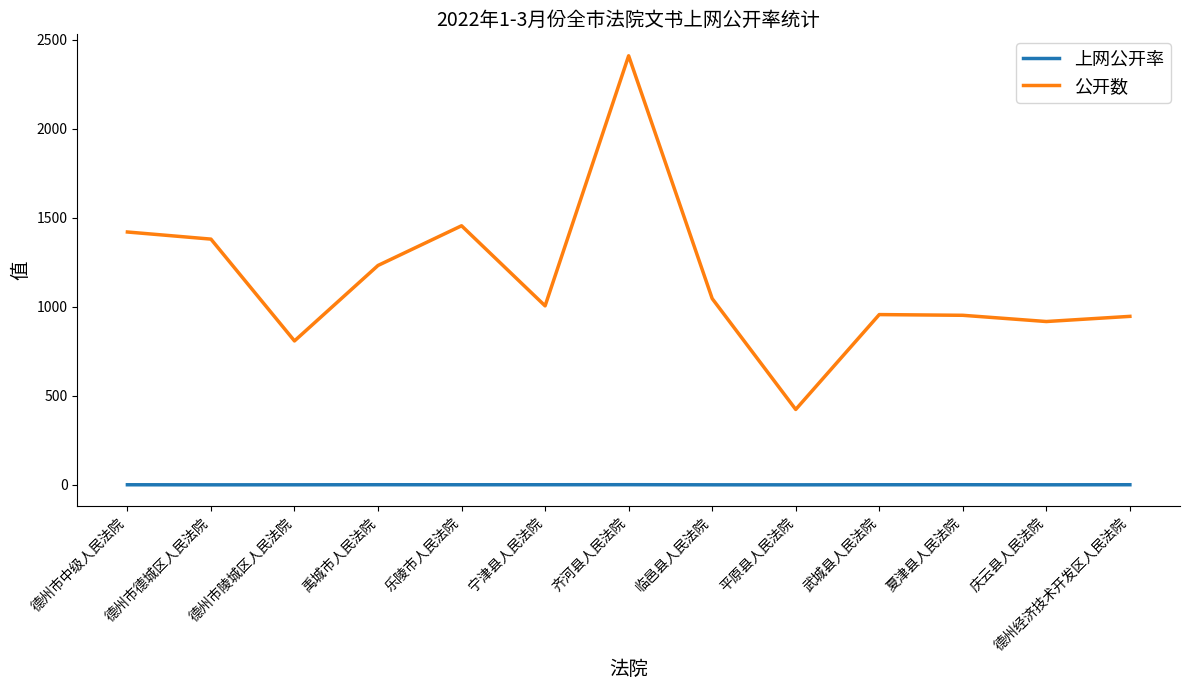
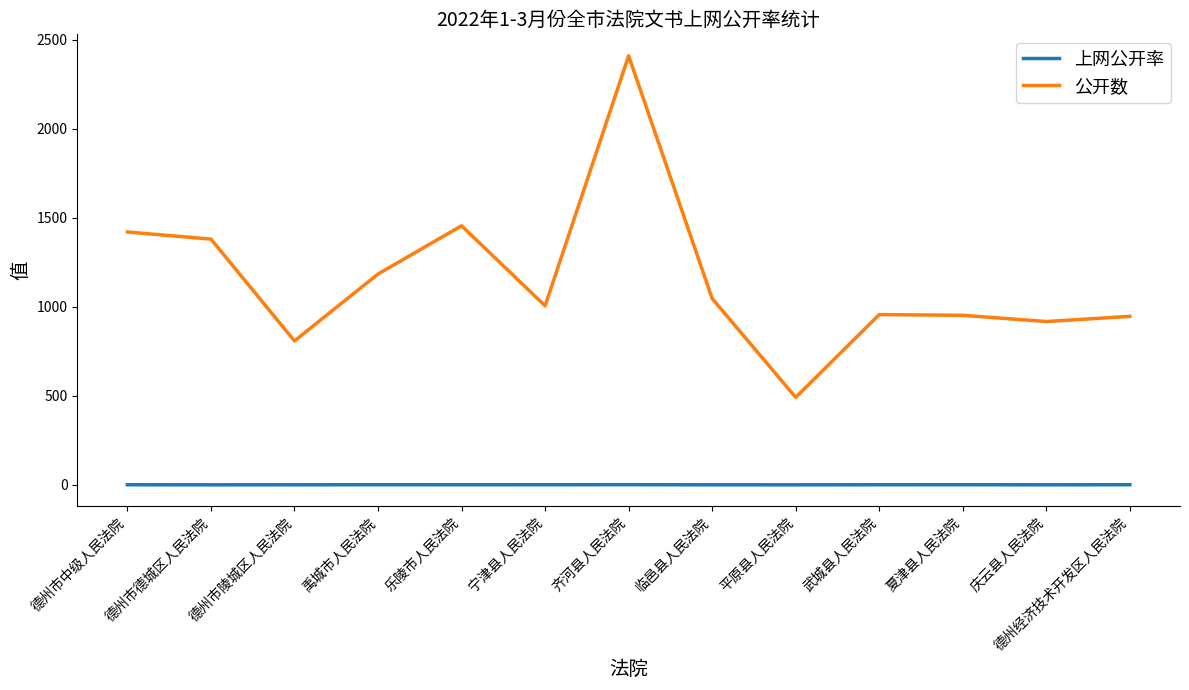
公开数, 禹城市人民法院: 1230 -> 1190
公开数, 平原县人民法院: 420 -> 490
